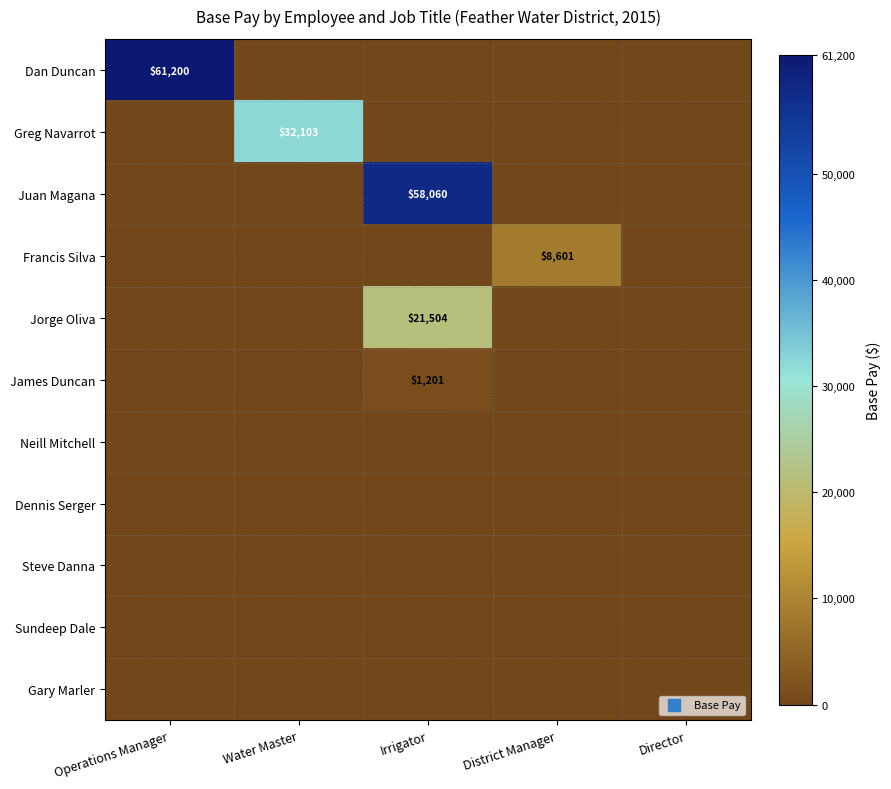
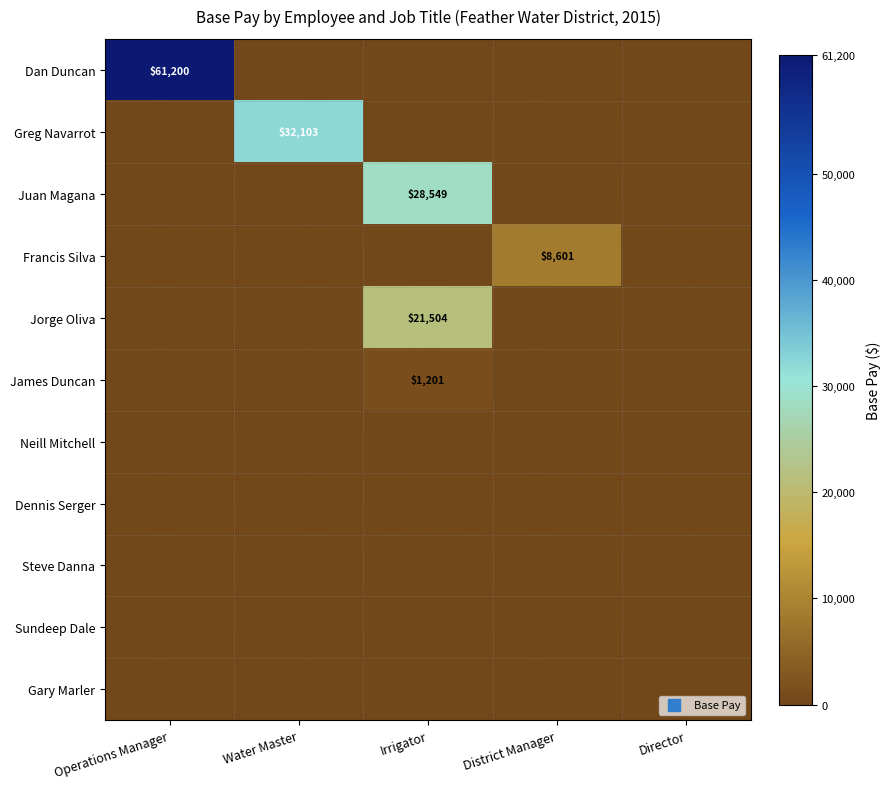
Juan Magana, Irrigator: $58,060 -> $28,549
